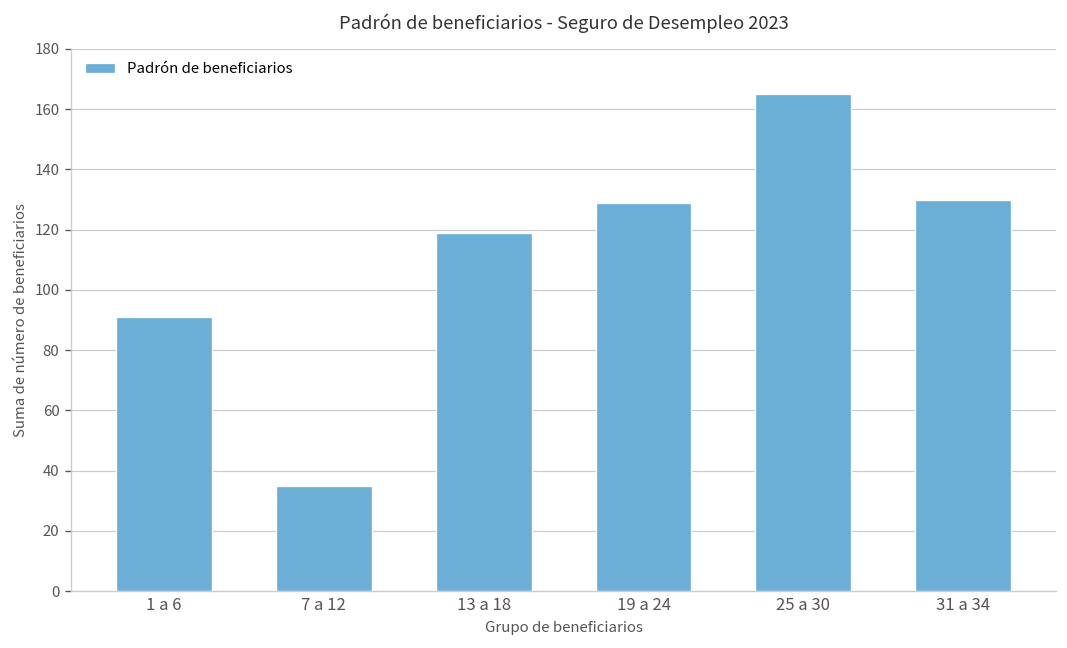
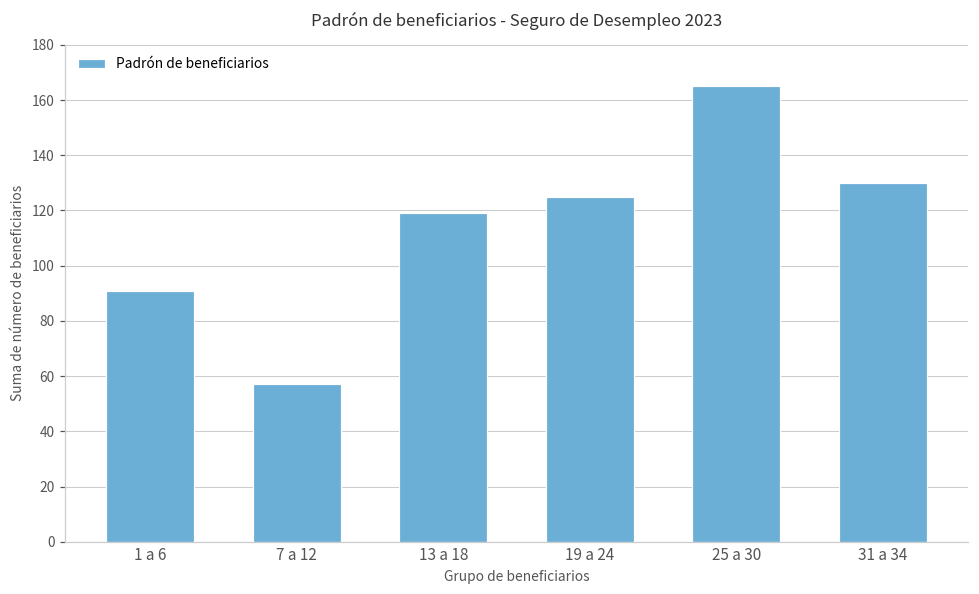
7 a 12: 35 -> 57
19 a 24: 129 -> 125
